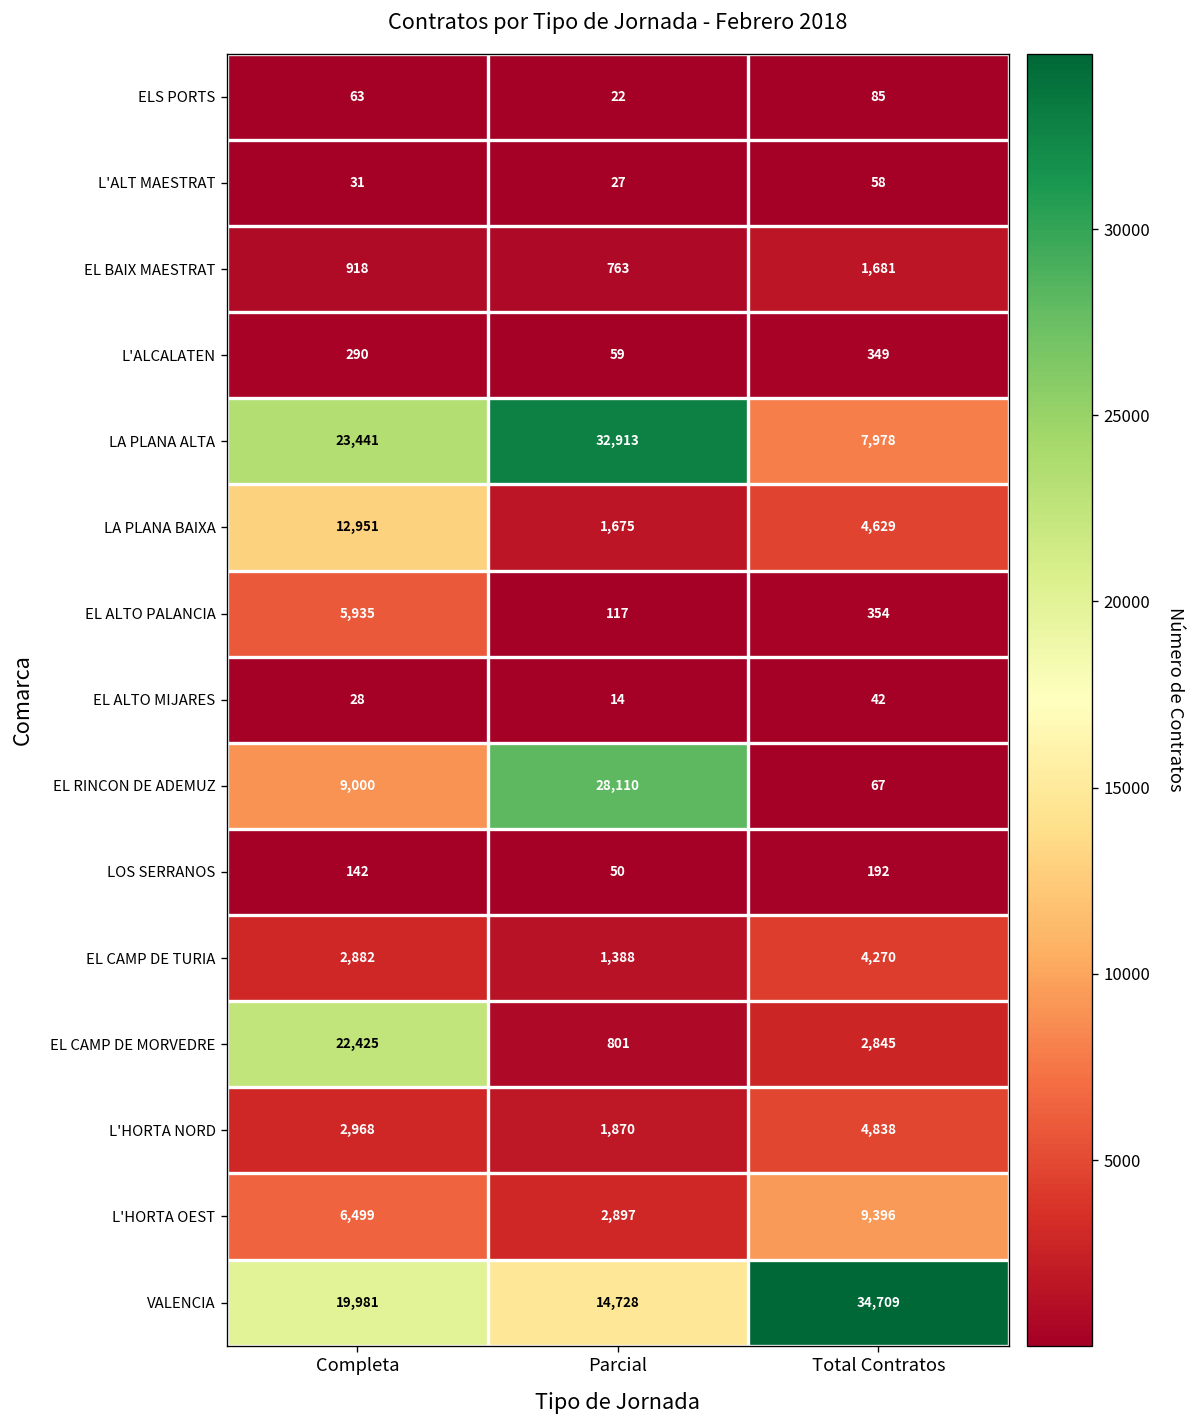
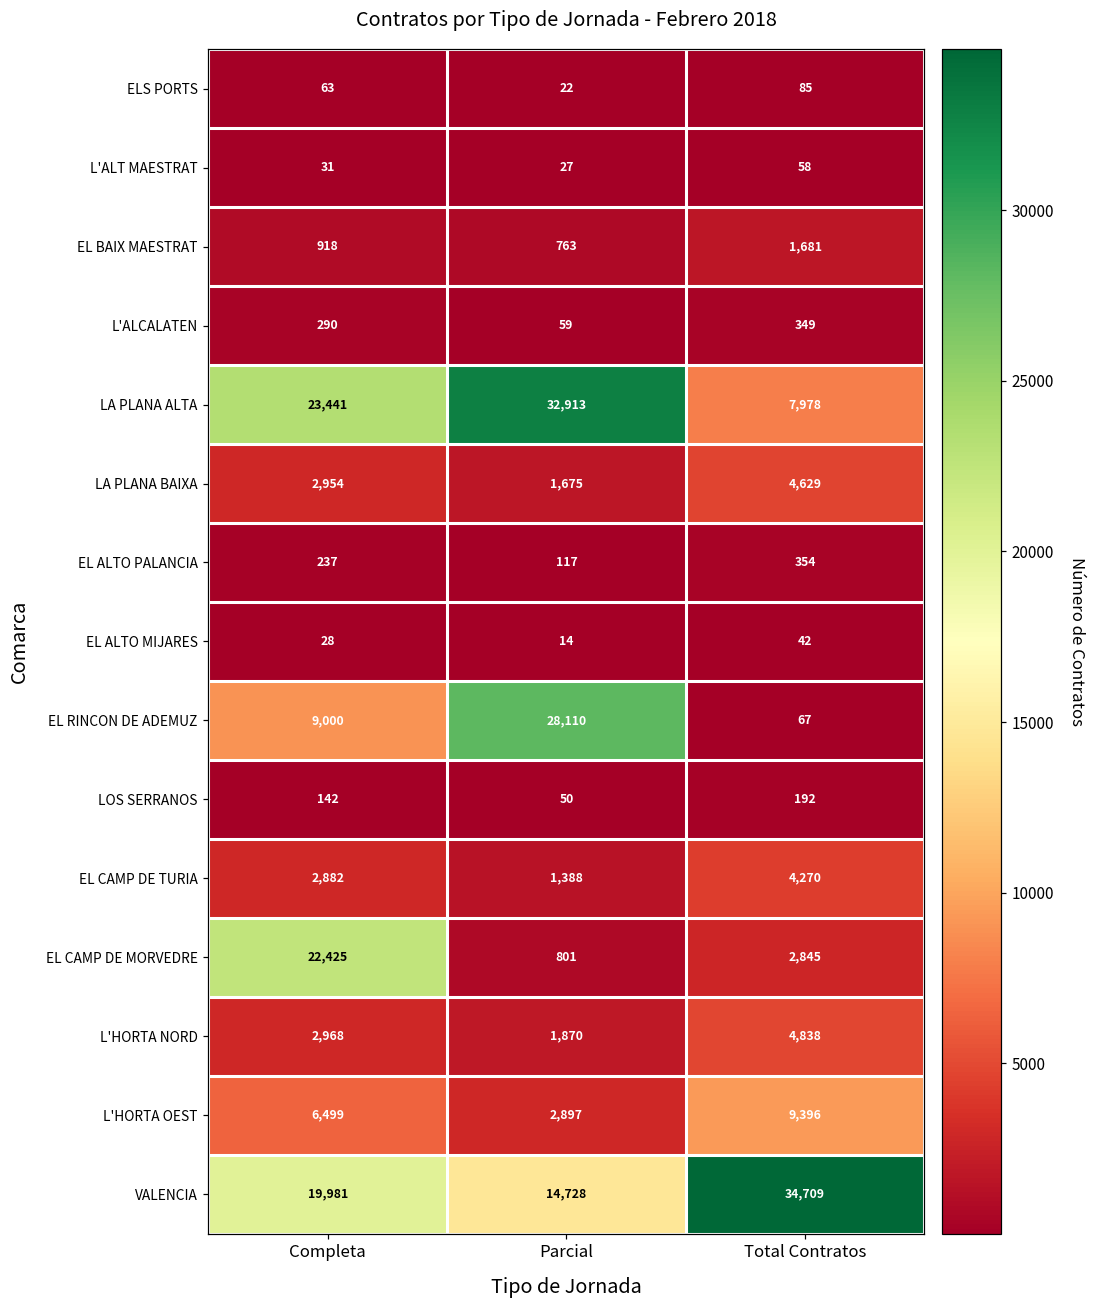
LA PLANA BAIXA, Completa: 12,951 -> 2,954
EL ALTO PALANCIA, Completa: 5,935 -> 237
